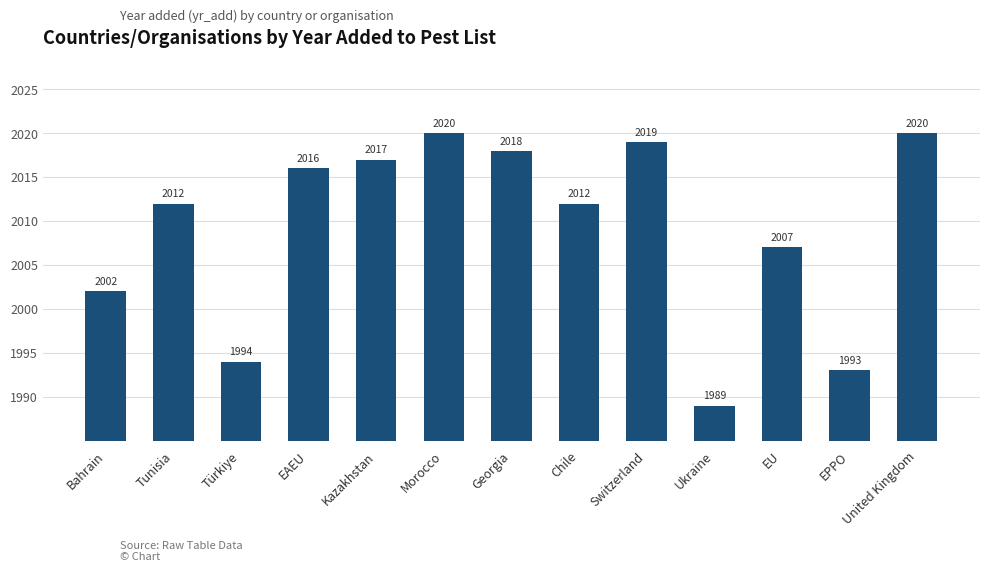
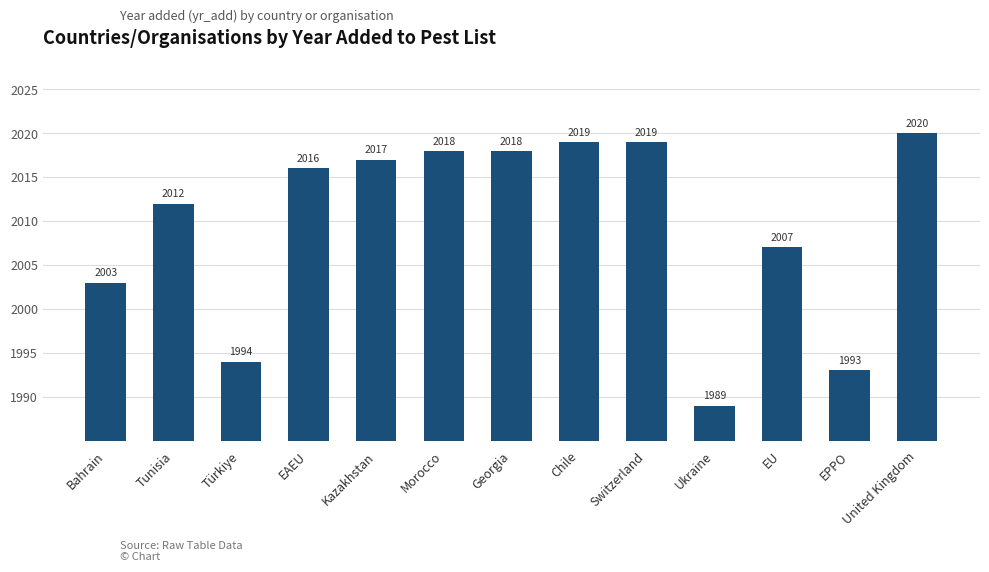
Bahrain: 2002 -> 2003
Morocco: 2020 -> 2018
Chile: 2012 -> 2019
